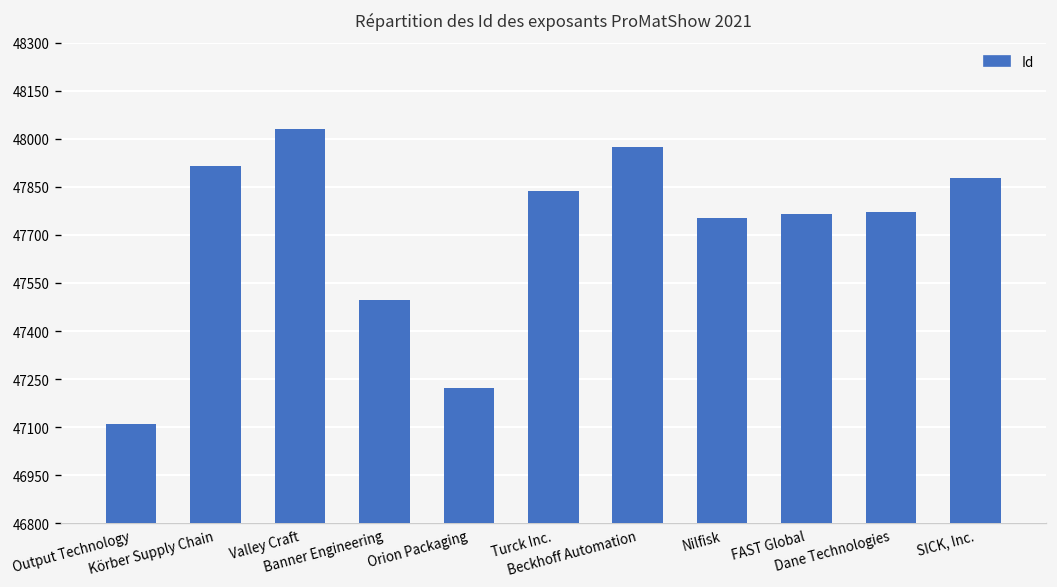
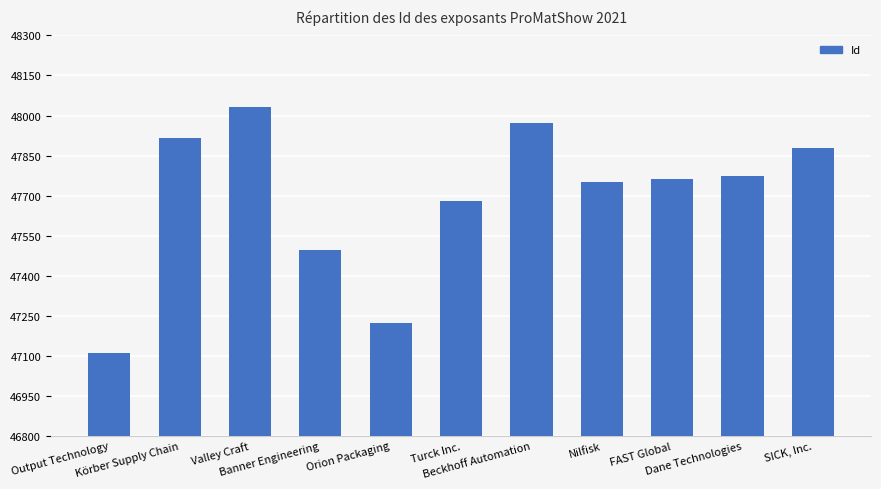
Turck Inc.: 47840 -> 47680
